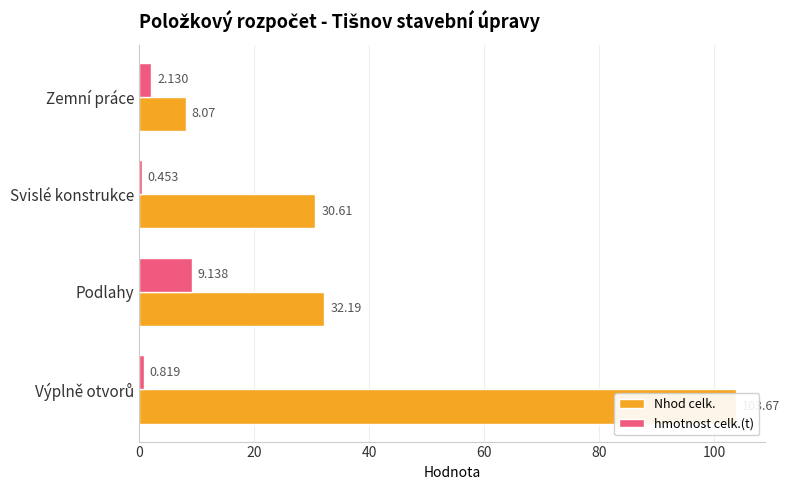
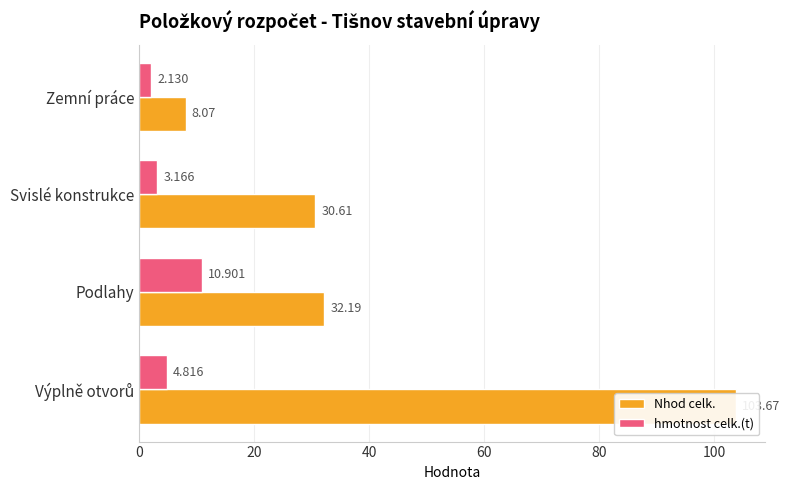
hmotnost celk.(t), Svislé konstrukce: 0.453 -> 3.166
hmotnost celk.(t), Podlahy: 9.138 -> 10.901
hmotnost celk.(t), Výplně otvorů: 0.819 -> 4.816
